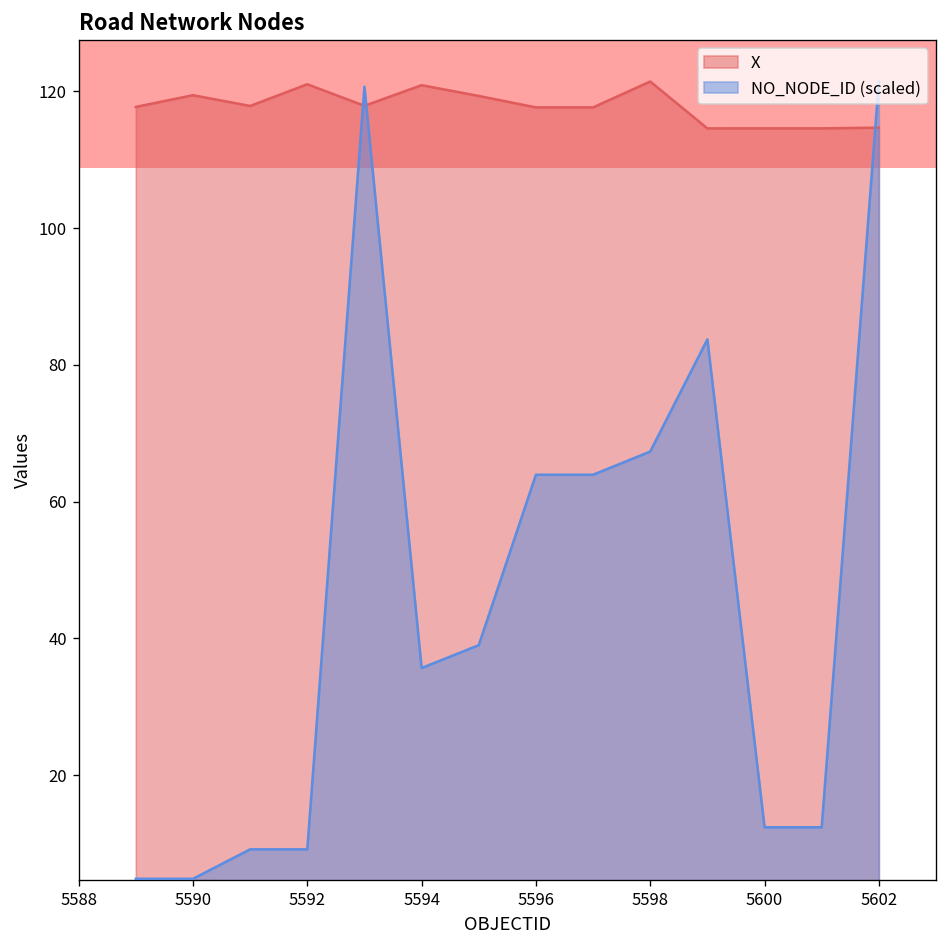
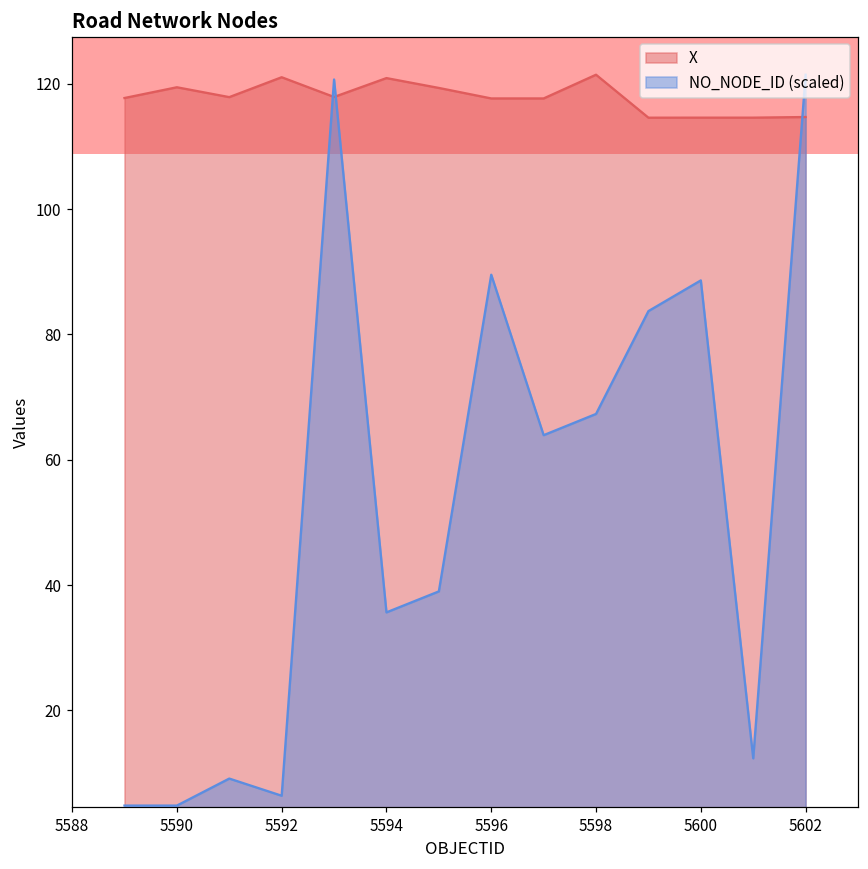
NO_NODE_ID (scaled), 5592: 9 -> 6
NO_NODE_ID (scaled), 5596: 64 -> 90
NO_NODE_ID (scaled), 5600: 12 -> 89
